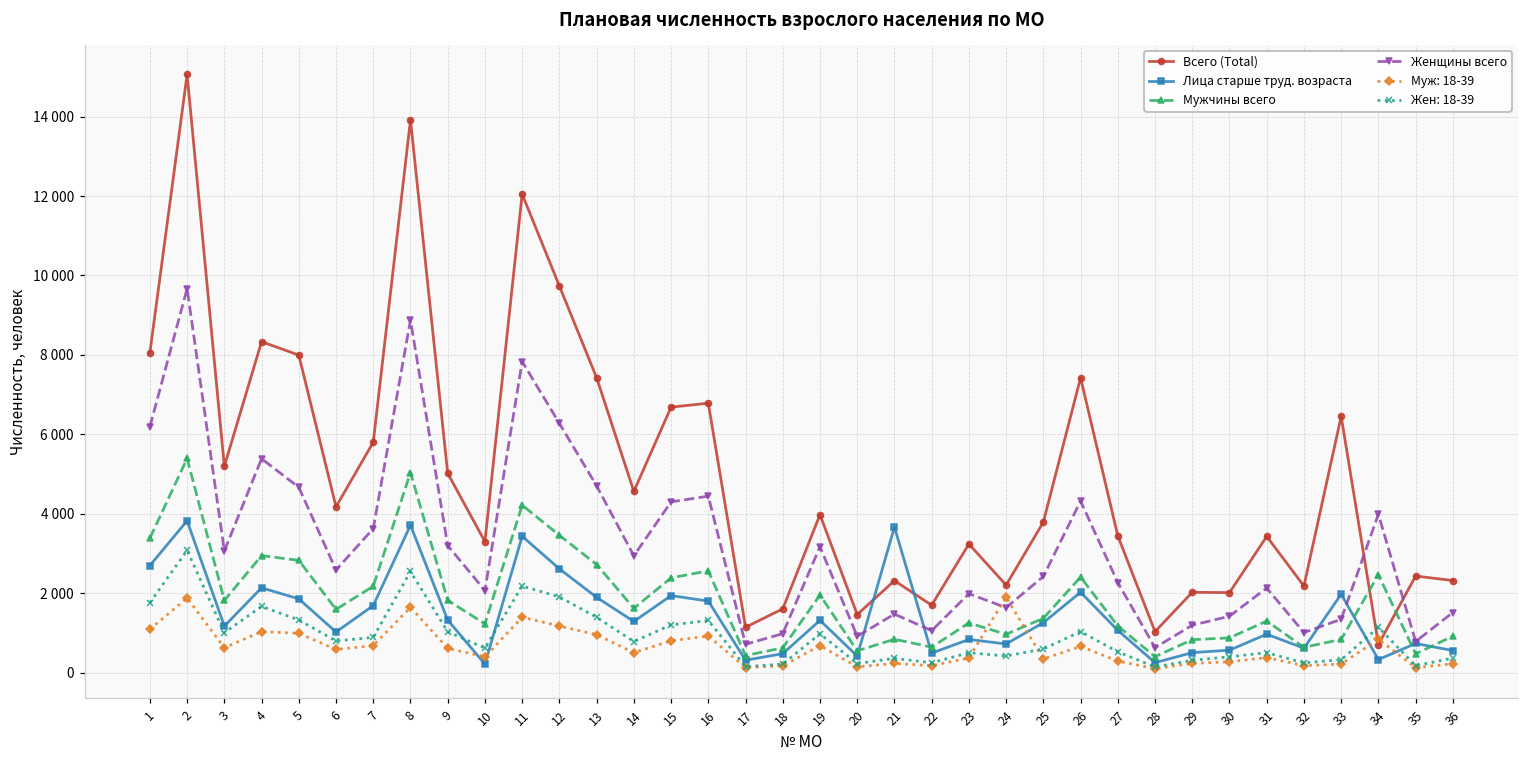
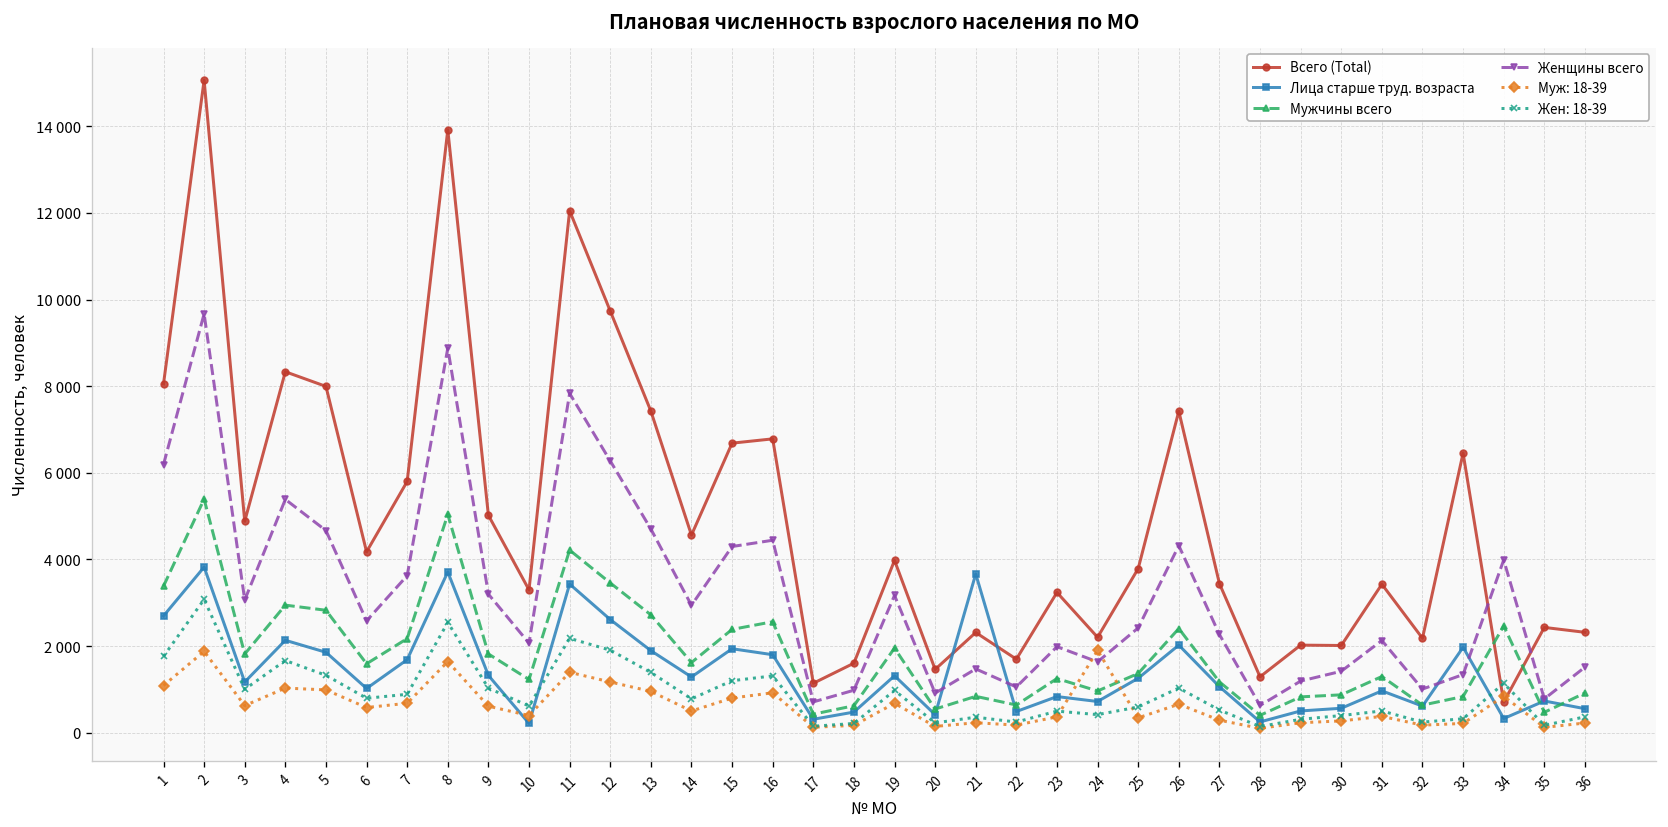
Всего (Total), 3: 5200 -> 4900
Всего (Total), 28: 1000 -> 1300
